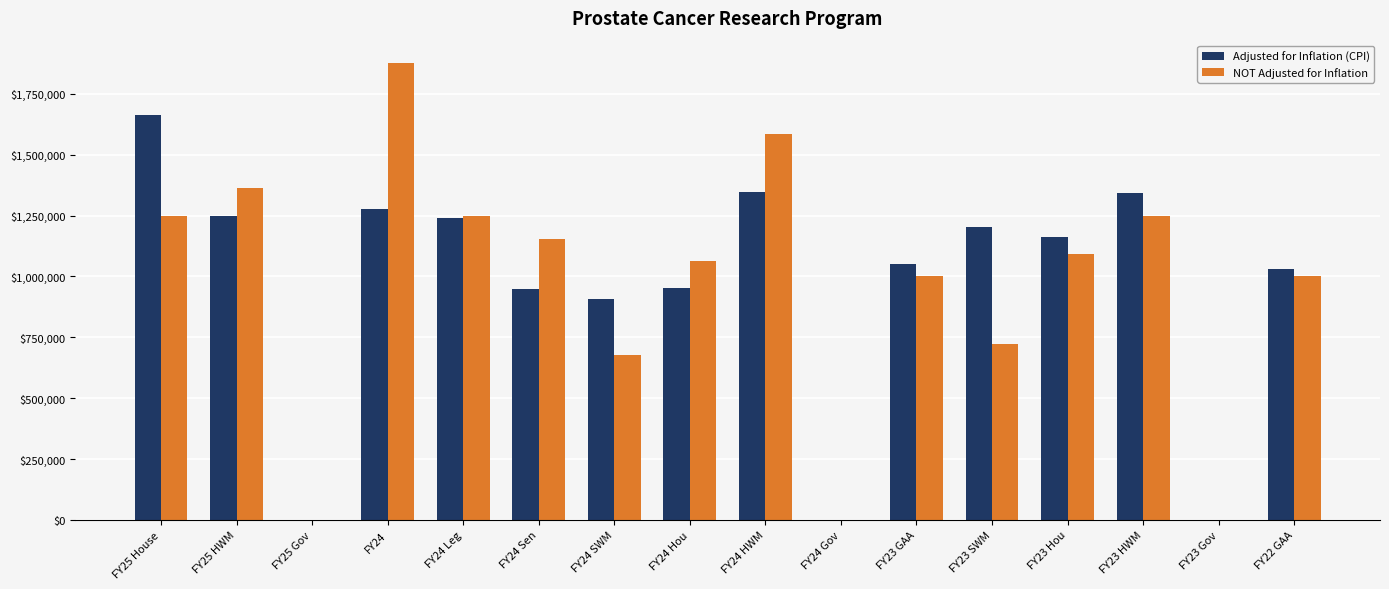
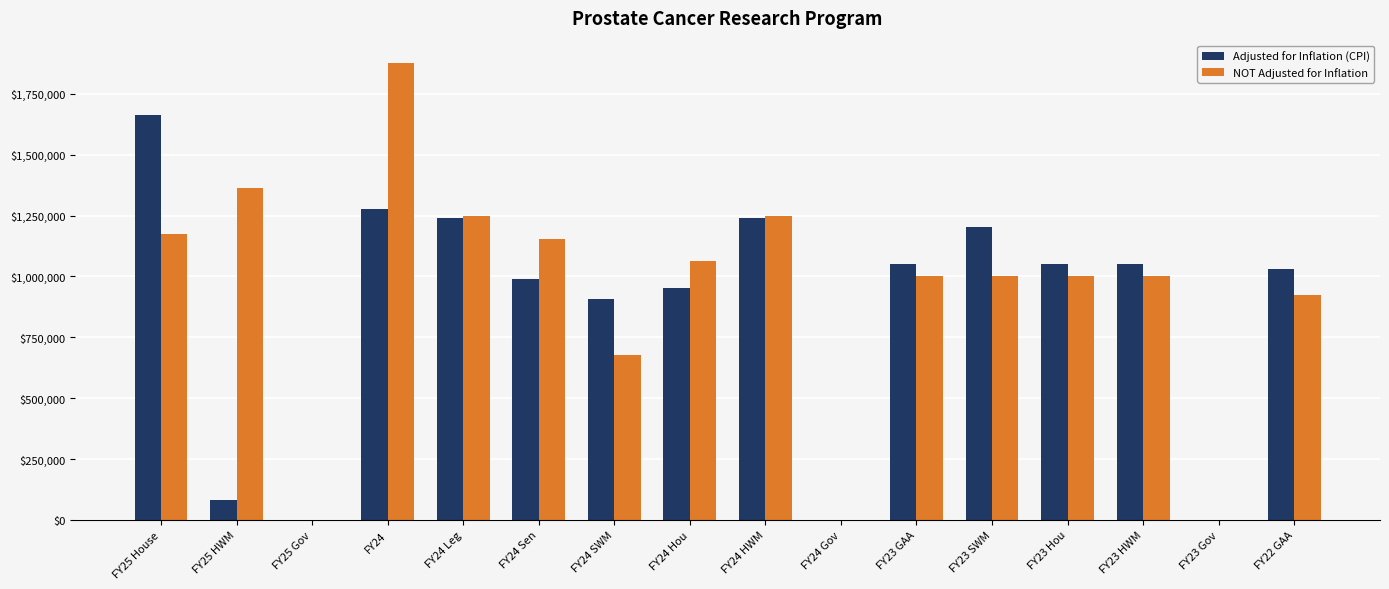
NOT Adjusted for Inflation, FY25 House: $1,250,000 -> $1,170,000
Adjusted for Inflation (CPI), FY25 HWM: $1,250,000 -> $80,000
Adjusted for Inflation (CPI), FY24 Sen: $950,000 -> $990,000
Adjusted for Inflation (CPI), FY24 HWM: $1,350,000 -> $1,240,000
NOT Adjusted for Inflation, FY24 HWM: $1,590,000 -> $1,250,000
NOT Adjusted for Inflation, FY23 SWM: $720,000 -> $1,000,000
Adjusted for Inflation (CPI), FY23 Hou: $1,160,000 -> $1,050,000
NOT Adjusted for Inflation, FY23 Hou: $1,090,000 -> $1,000,000
Adjusted for Inflation (CPI), FY23 HWM: $1,340,000 -> $1,050,000
NOT Adjusted for Inflation, FY23 HWM: $1,250,000 -> $1,000,000
NOT Adjusted for Inflation, FY22 GAA: $1,000,000 -> $920,000
